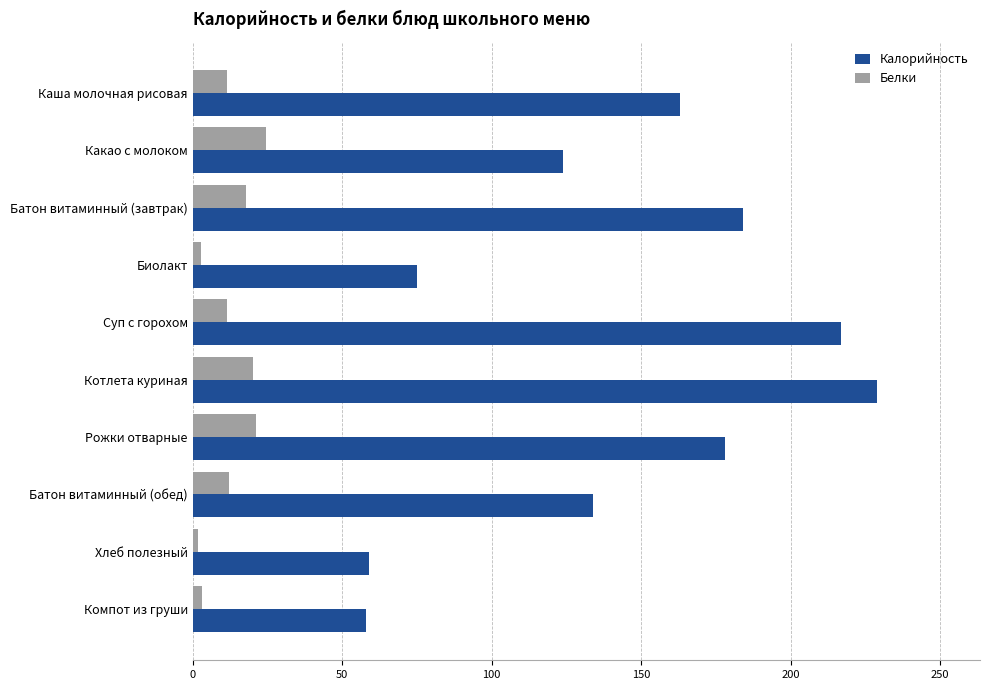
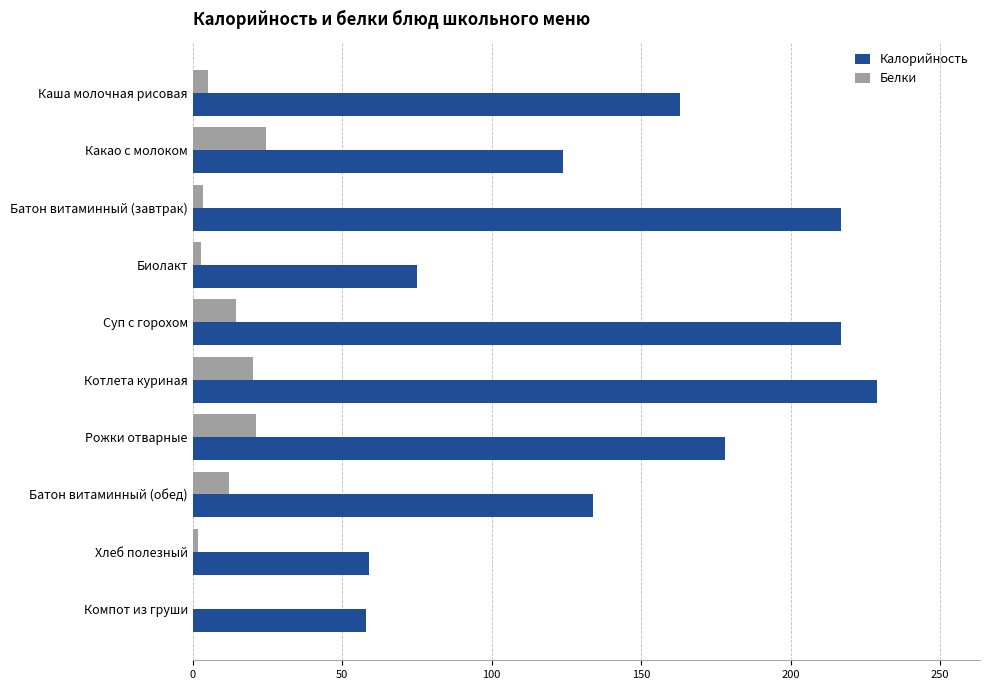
Белки, Каша молочная рисовая: 12 -> 5
Белки, Батон витаминный (завтрак): 18 -> 4
Калорийность, Батон витаминный (завтрак): 184 -> 217
Белки, Суп с горохом: 12 -> 15
Белки, Компот из груши: 3 -> 0
